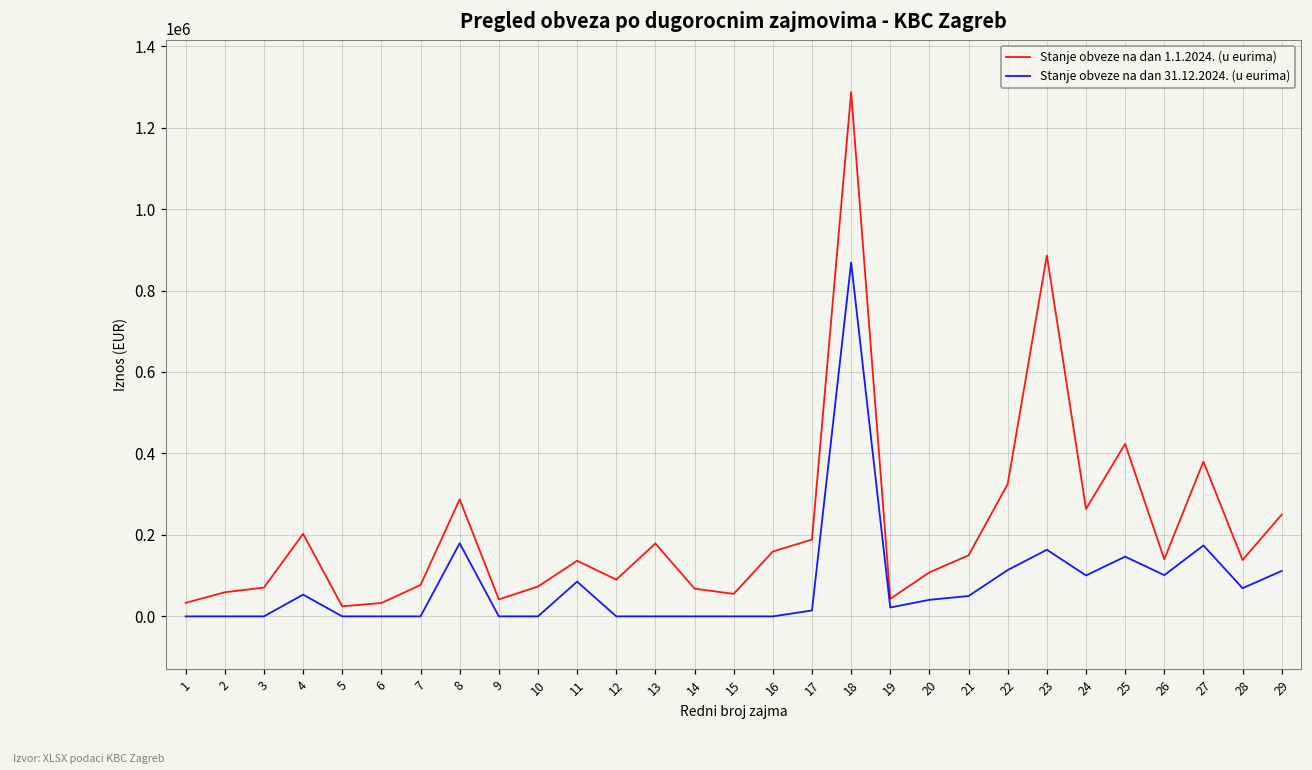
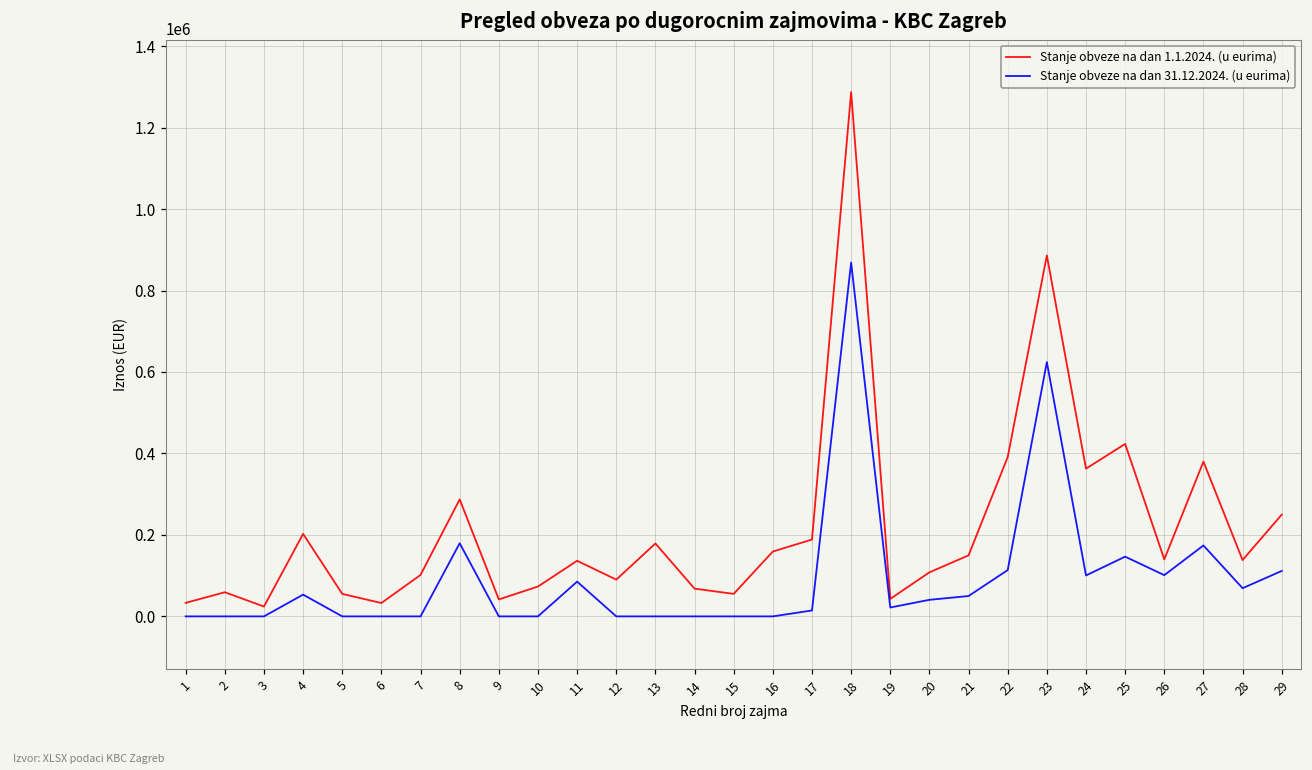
Stanje obveze na dan 1.1.2024. (u eurima), 3: 70000 -> 20000
Stanje obveze na dan 1.1.2024. (u eurima), 5: 20000 -> 60000
Stanje obveze na dan 1.1.2024. (u eurima), 7: 80000 -> 100000
Stanje obveze na dan 1.1.2024. (u eurima), 22: 330000 -> 390000
Stanje obveze na dan 31.12.2024. (u eurima), 23: 160000 -> 620000
Stanje obveze na dan 1.1.2024. (u eurima), 24: 260000 -> 360000
